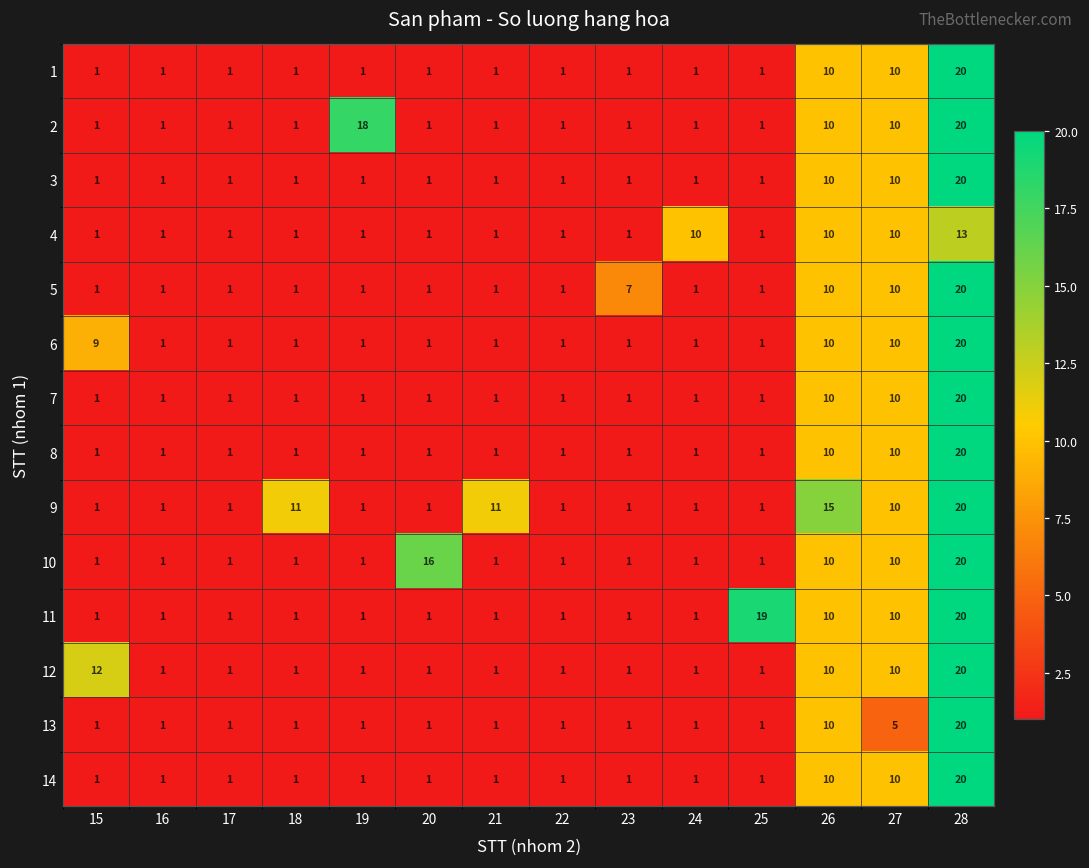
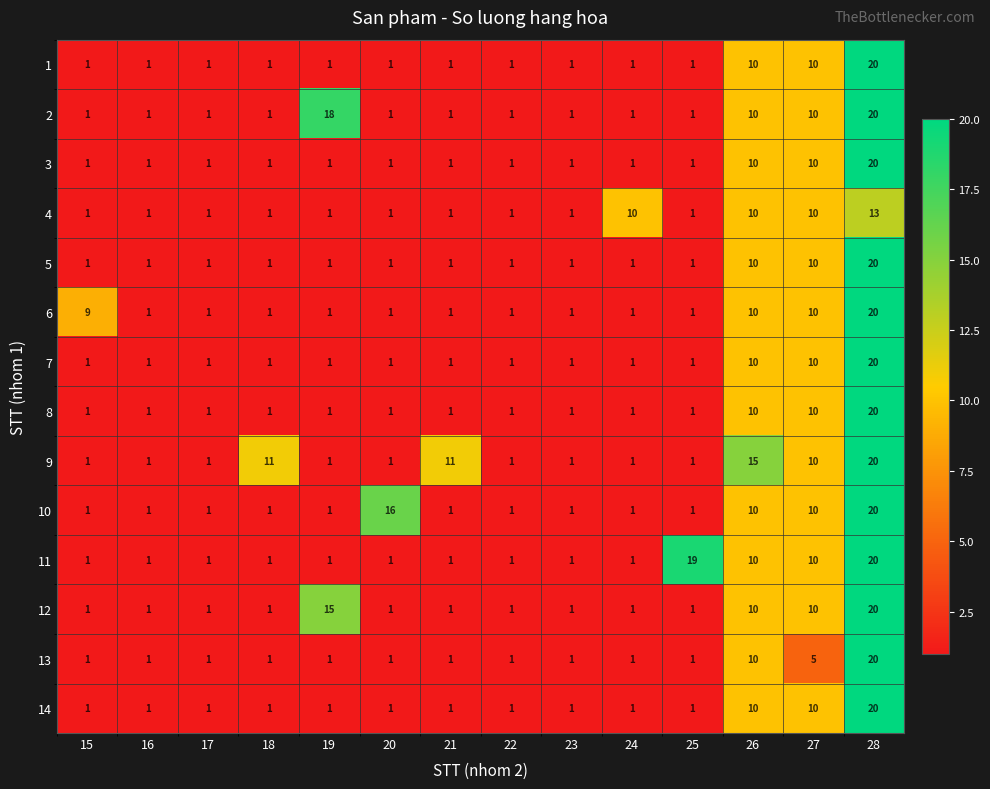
5, 23: 7 -> 1
12, 15: 12 -> 1
12, 19: 1 -> 15
